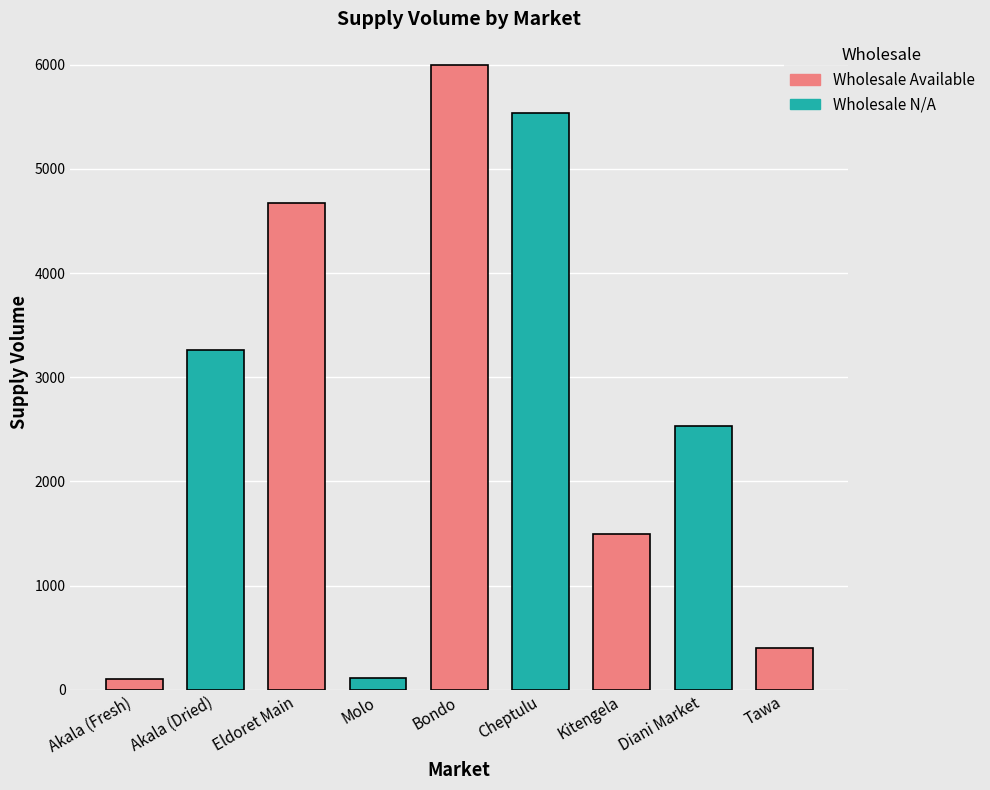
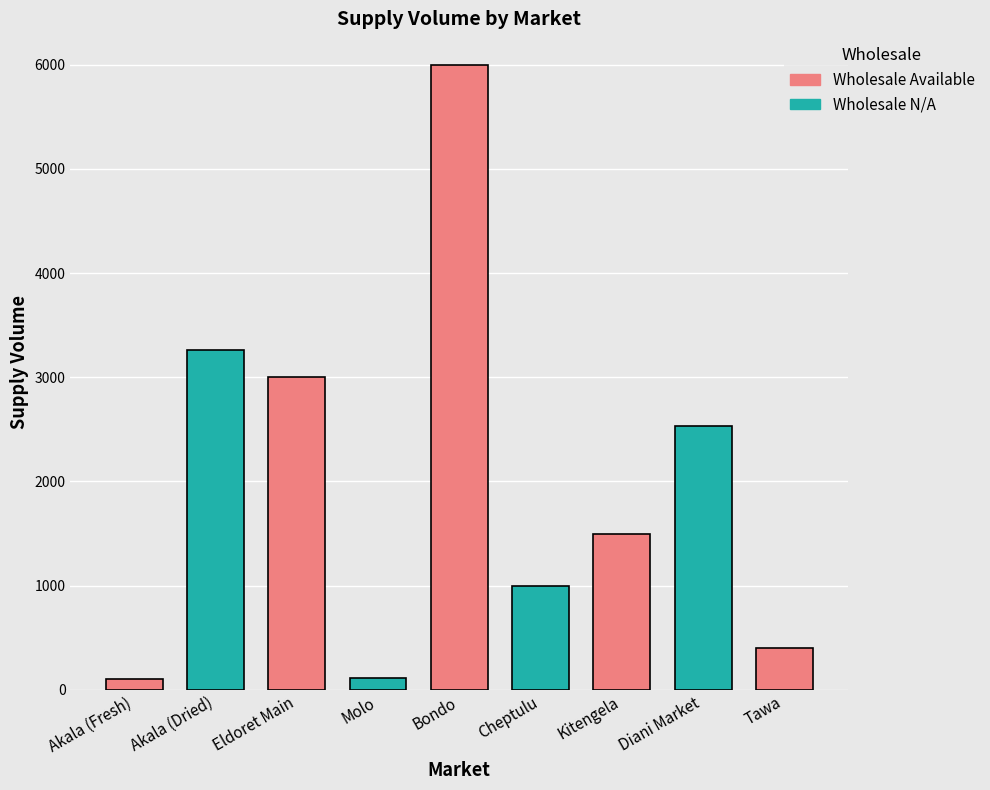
Eldoret Main: 4680 -> 3000
Cheptulu: 5540 -> 1000
